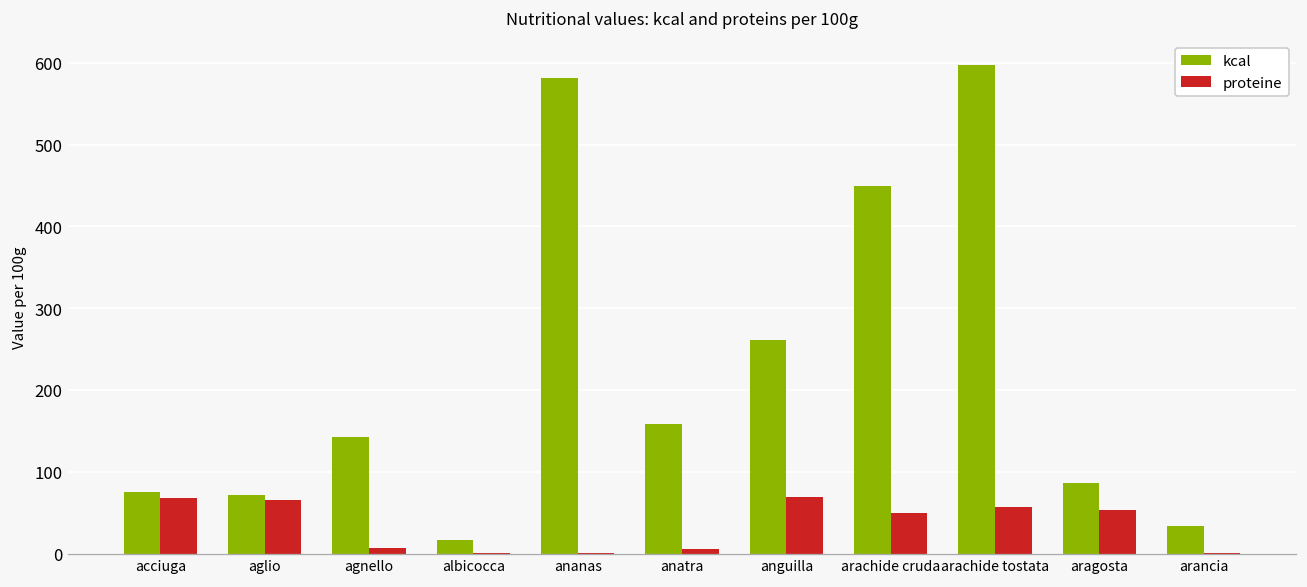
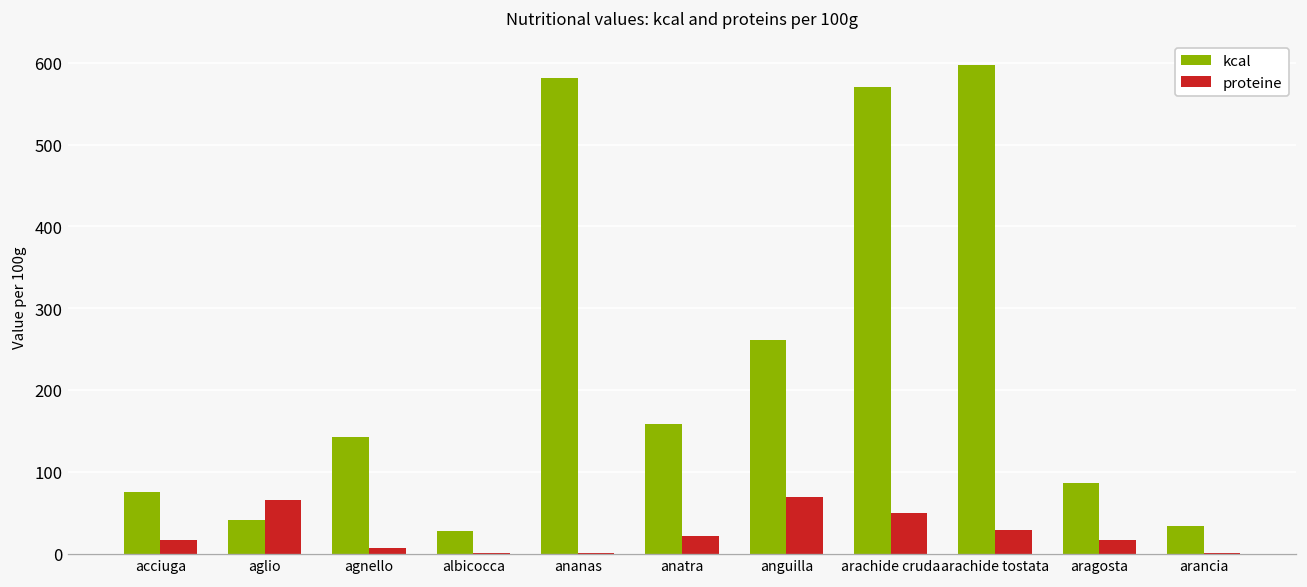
proteine, acciuga: 70 -> 20
kcal, aglio: 70 -> 40
kcal, albicocca: 20 -> 30
proteine, anatra: 10 -> 20
kcal, arachide cruda: 450 -> 570
proteine, arachide tostata: 60 -> 30
proteine, aragosta: 50 -> 20
